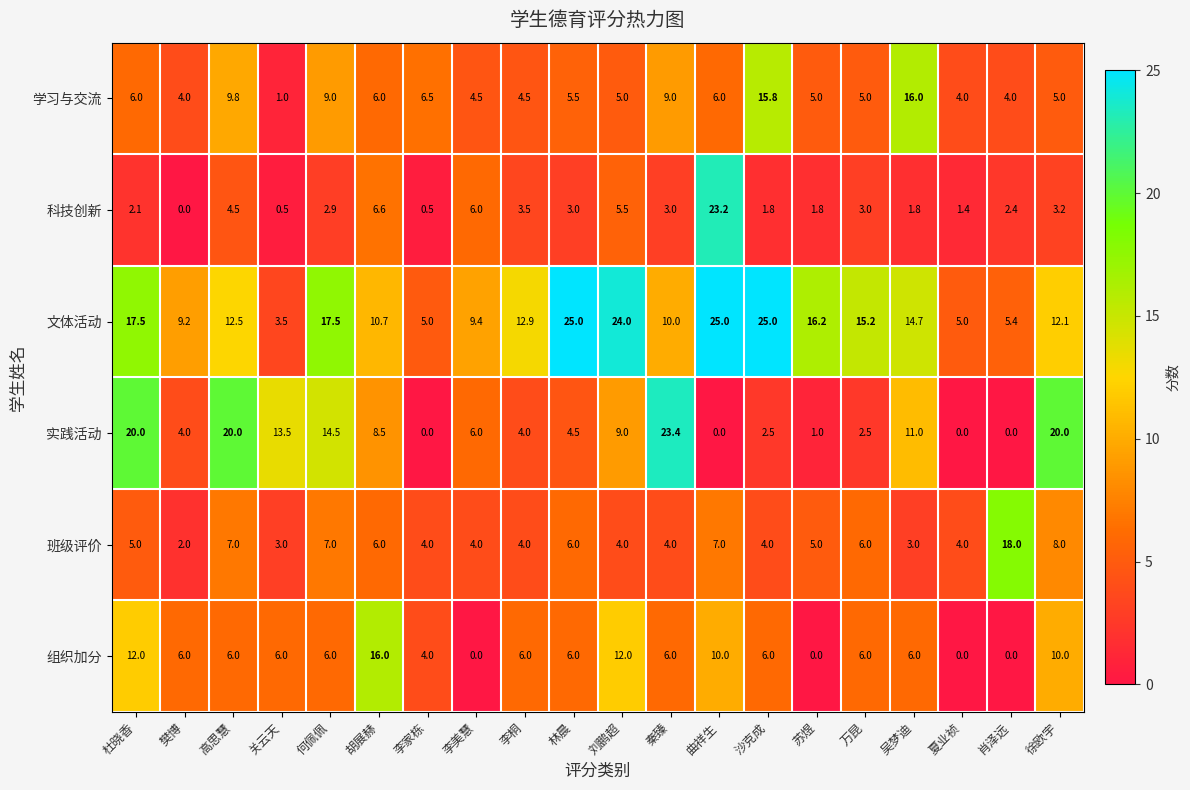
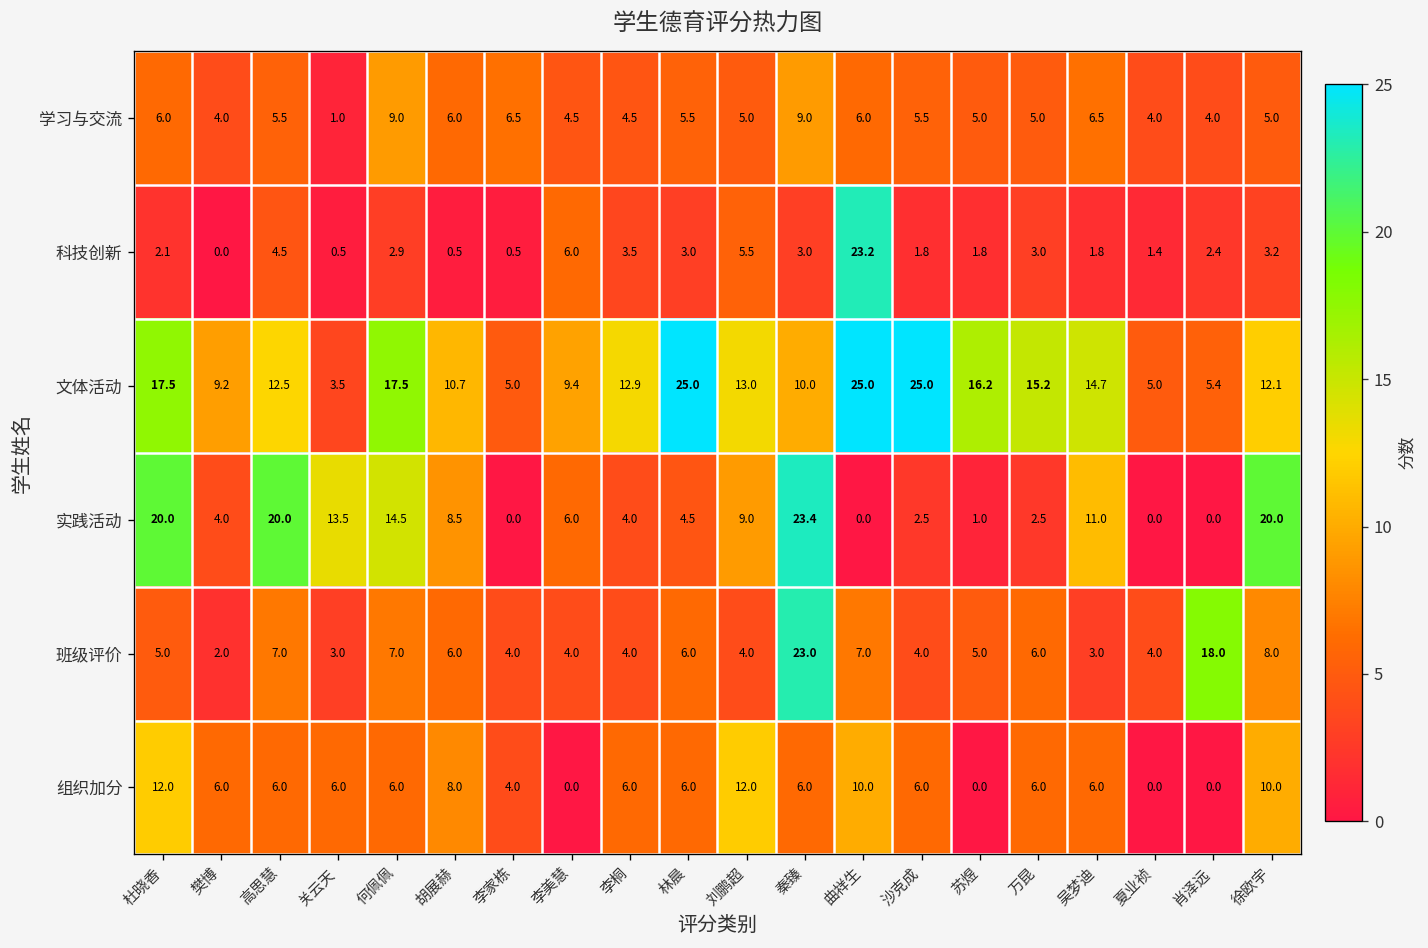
学习与交流, 高思慧: 9.8 -> 5.5
学习与交流, 沙克成: 15.8 -> 5.5
学习与交流, 吴梦迪: 16.0 -> 6.5
科技创新, 胡展赫: 6.6 -> 0.5
文体活动, 刘鹏超: 24.0 -> 13.0
班级评价, 秦臻: 4.0 -> 23.0
组织加分, 胡展赫: 16.0 -> 8.0
